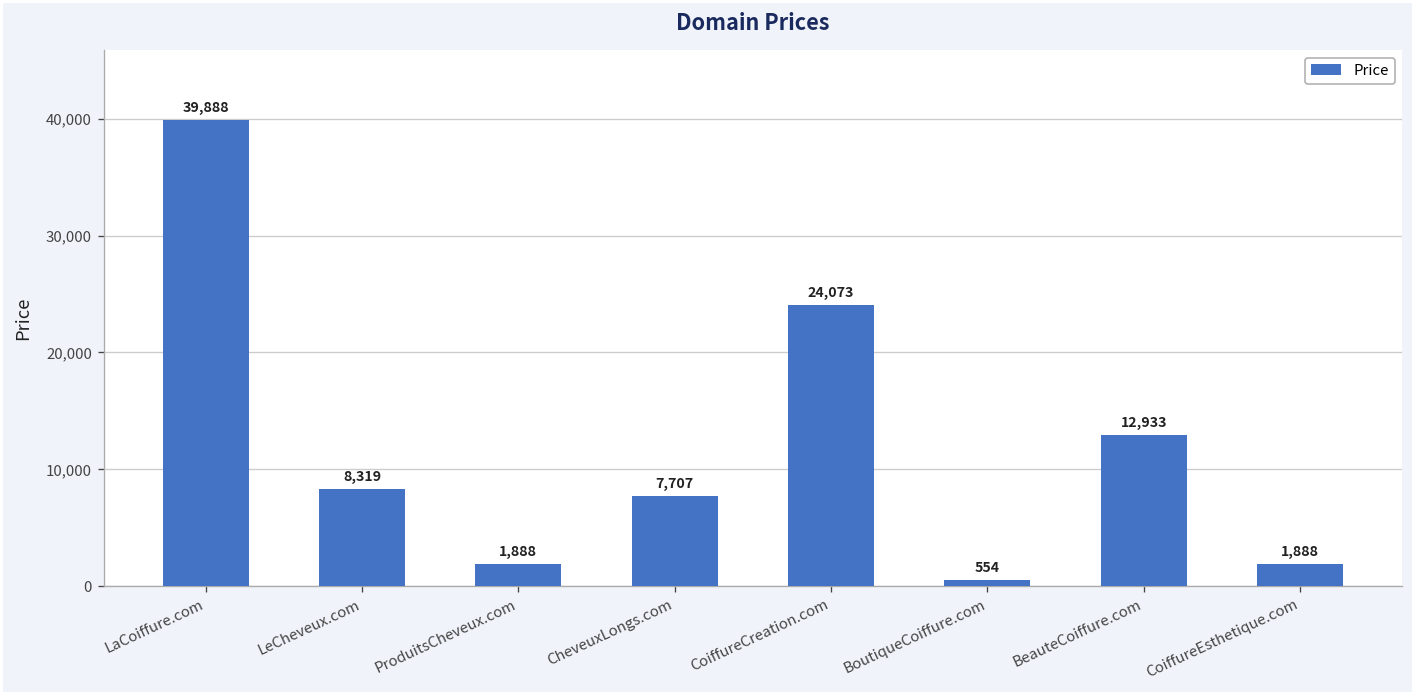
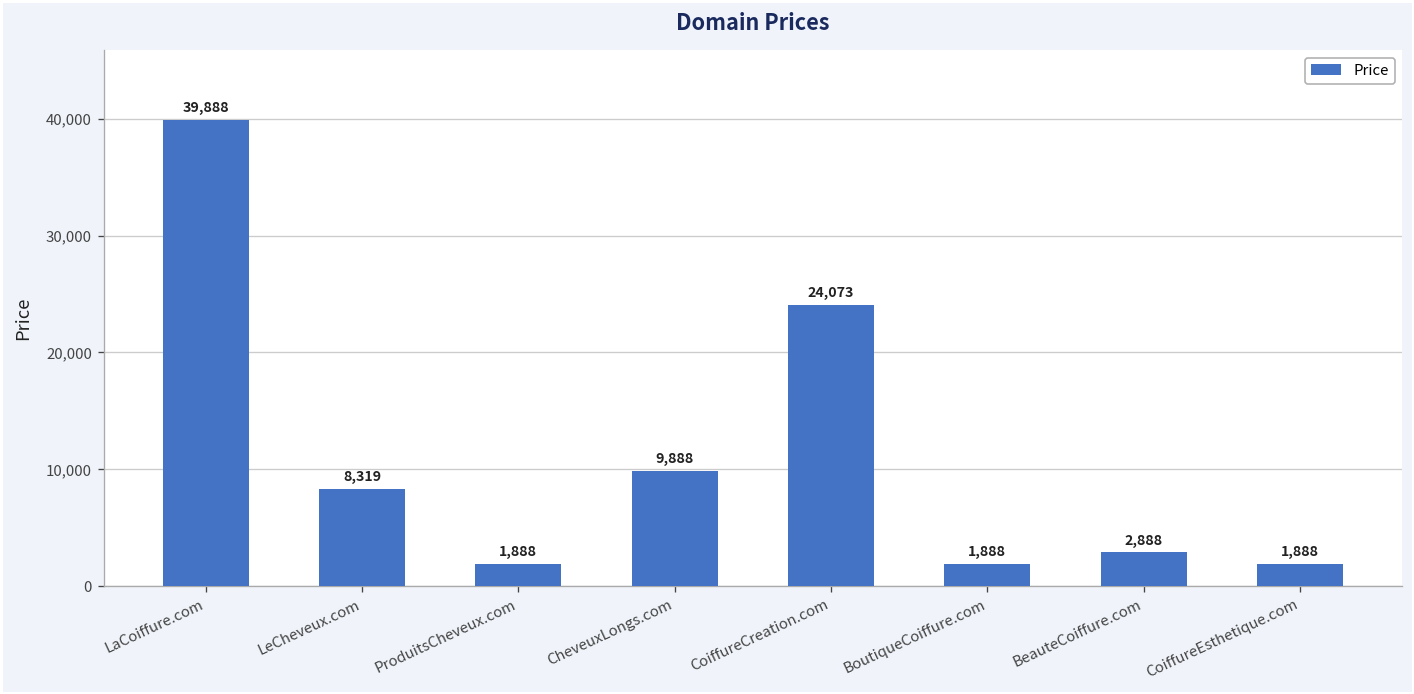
CheveuxLongs.com: 7,707 -> 9,888
BoutiqueCoiffure.com: 554 -> 1,888
BeauteCoiffure.com: 12,933 -> 2,888
